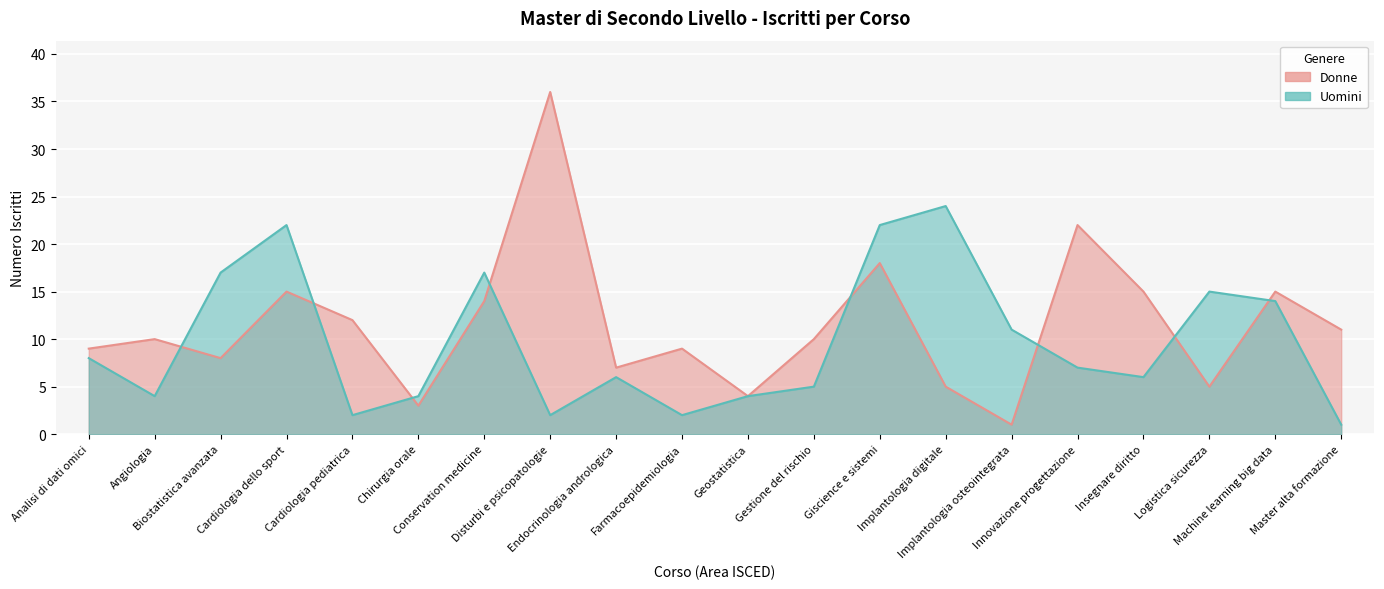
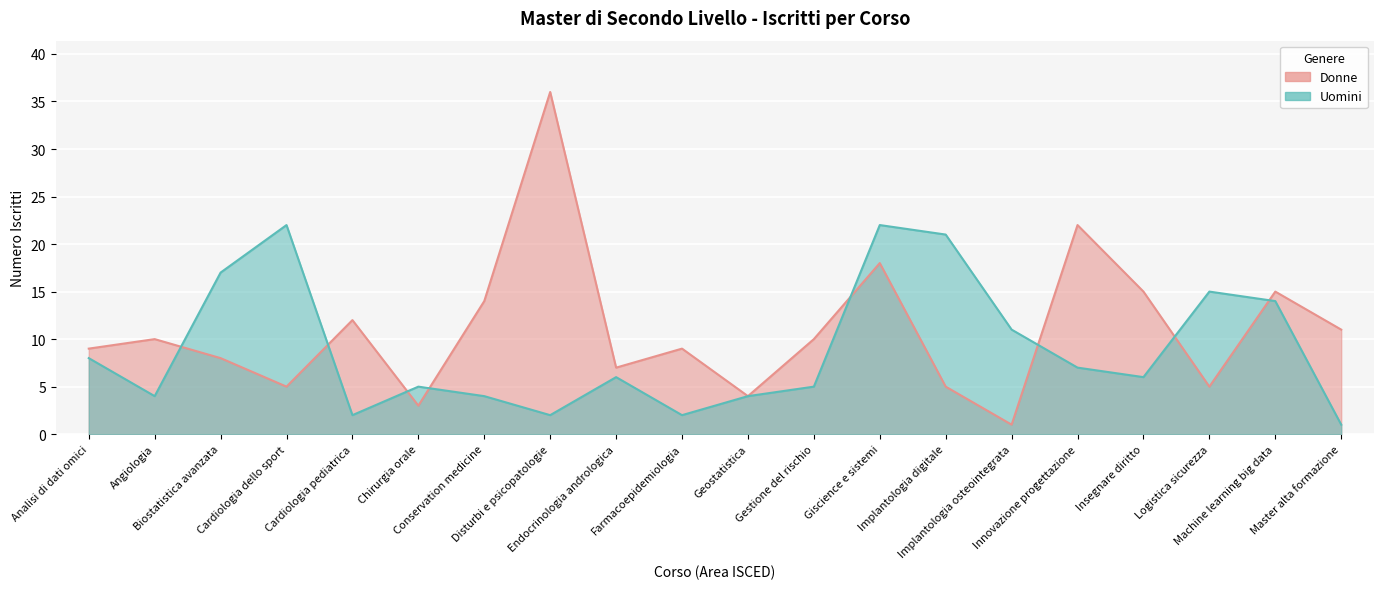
Donne, Cardiologia dello sport: 15 -> 5
Uomini, Chirurgia orale: 4 -> 5
Uomini, Conservation medicine: 17 -> 4
Uomini, Implantologia digitale: 24 -> 21
